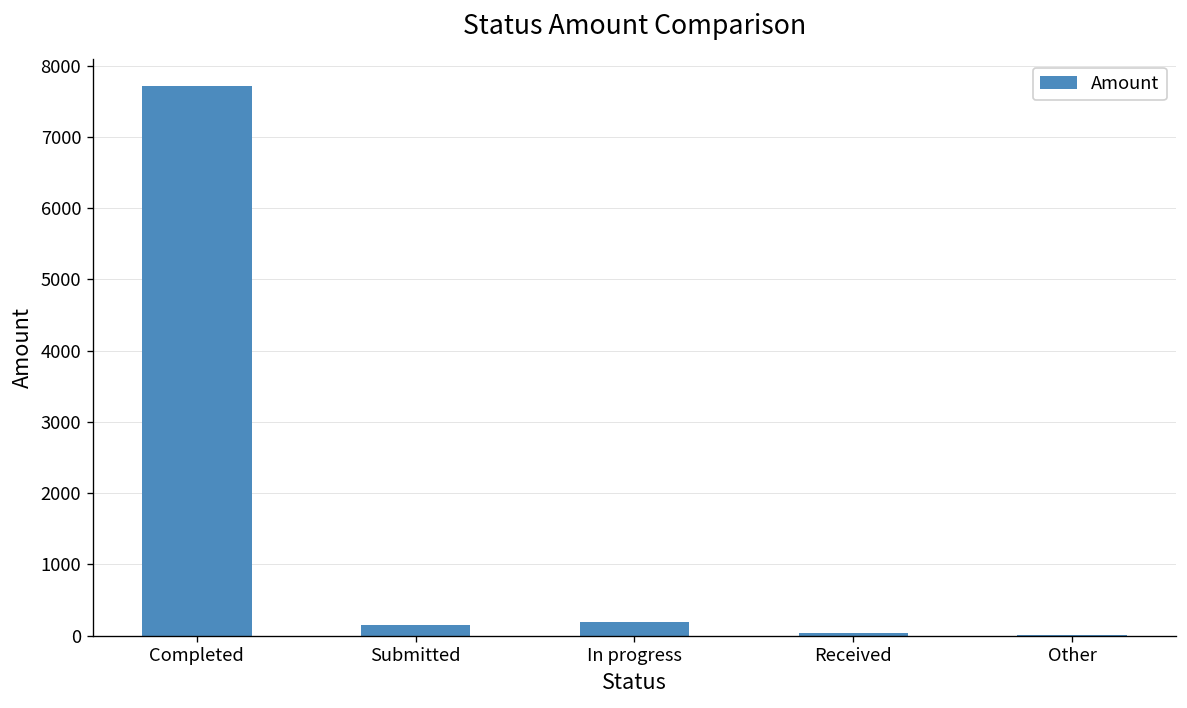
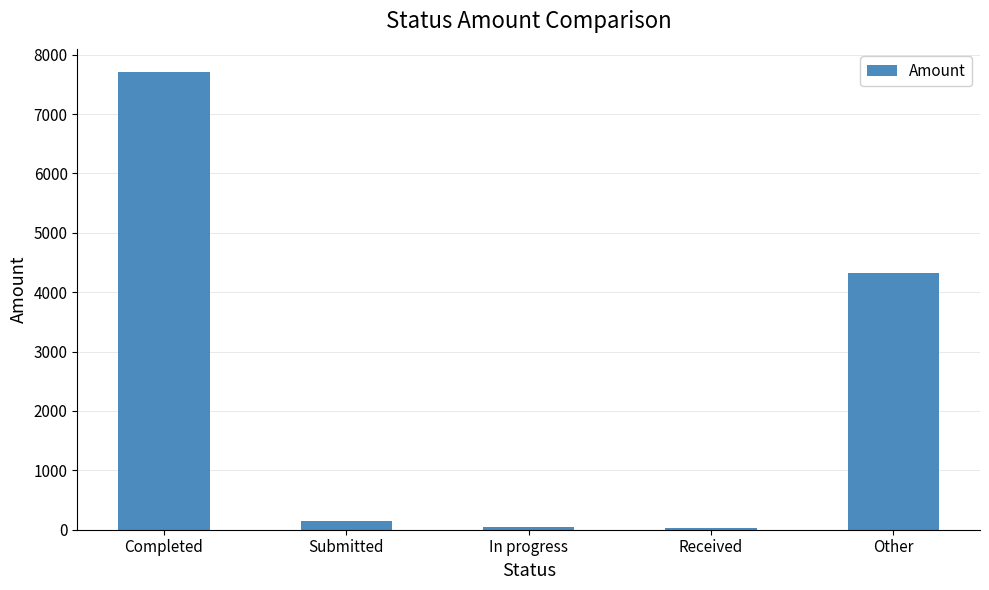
In progress: 200 -> 0
Other: 0 -> 4300
